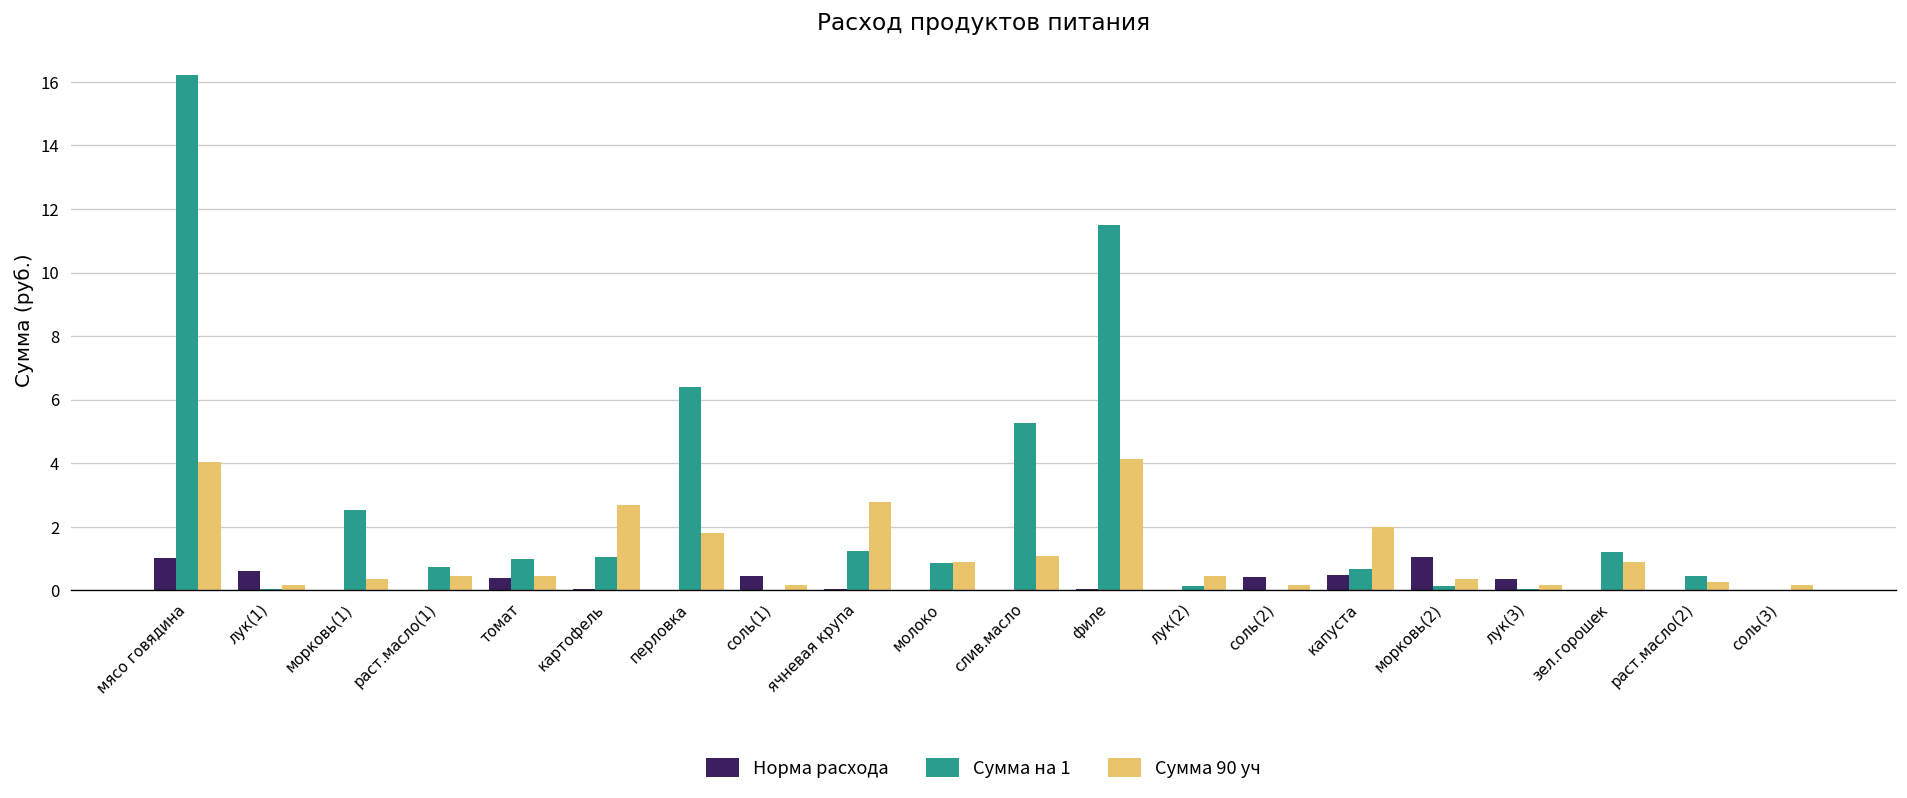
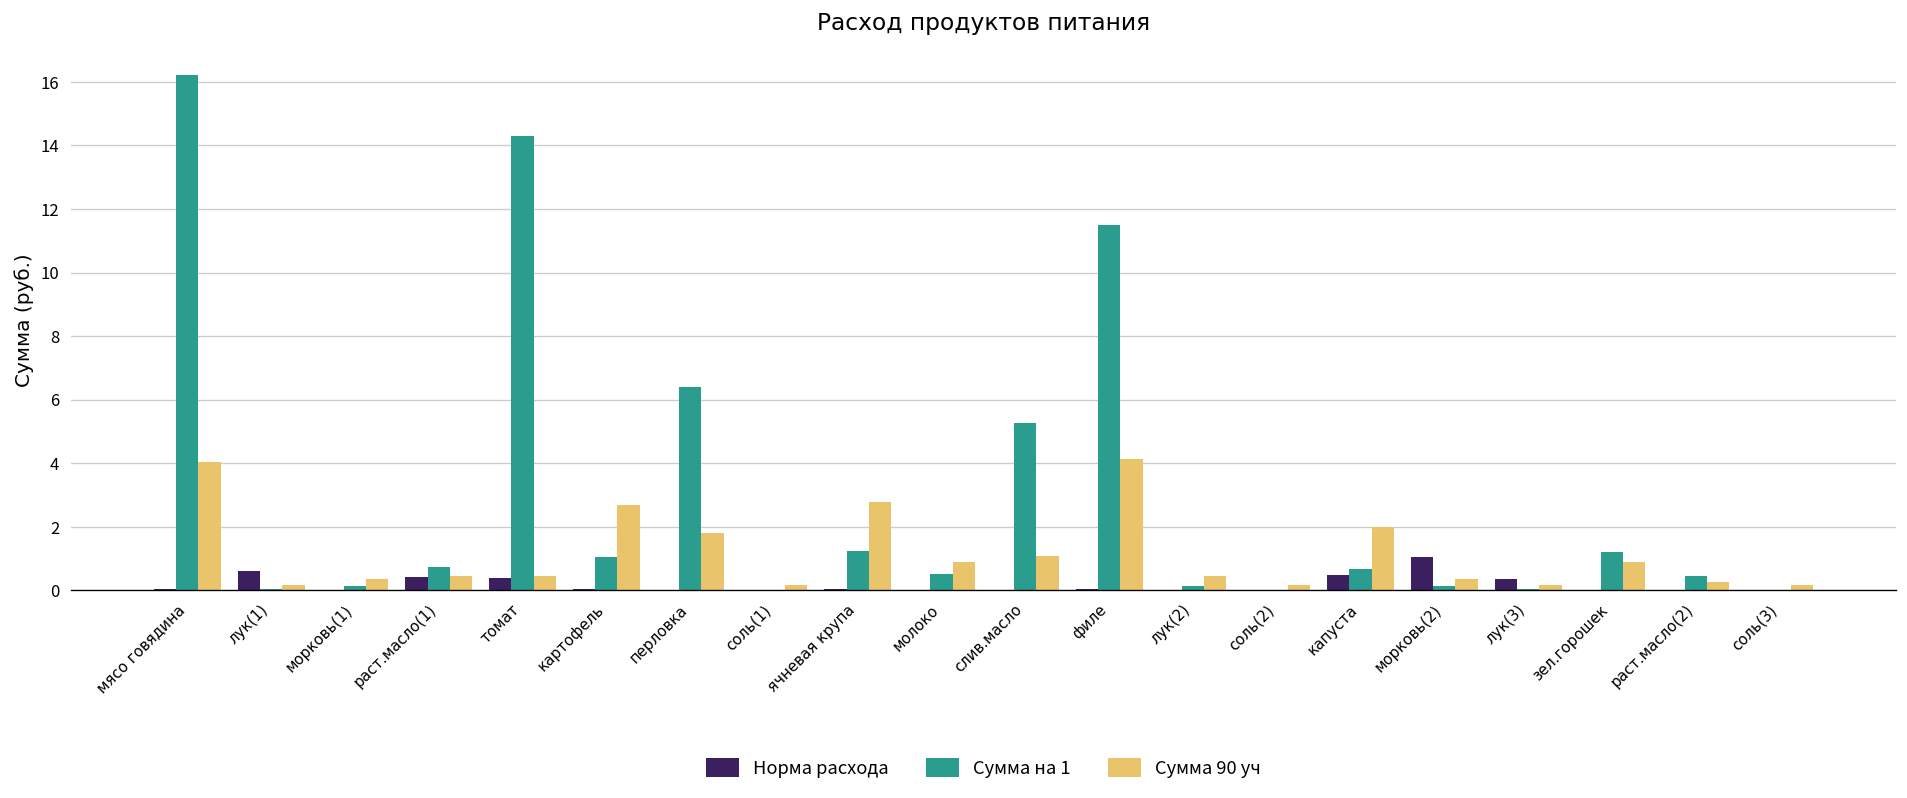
Норма расхода, мясо говядина: 1.0 -> 0.0
Сумма на 1, морковь(1): 2.5 -> 0.1
Норма расхода, раст.масло(1): 0.0 -> 0.4
Сумма на 1, томат: 1.0 -> 14.3
Норма расхода, соль(1): 0.5 -> 0.0
Сумма на 1, молоко: 0.9 -> 0.5
Норма расхода, соль(2): 0.4 -> 0.0
